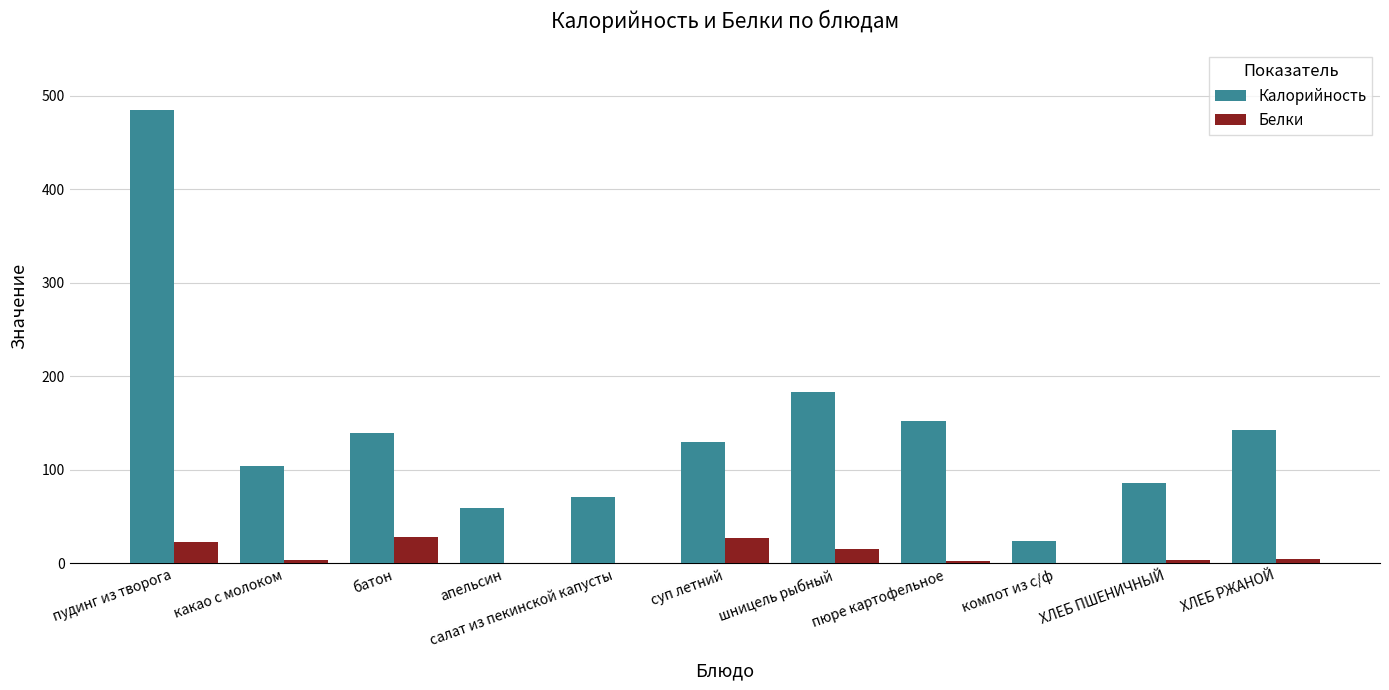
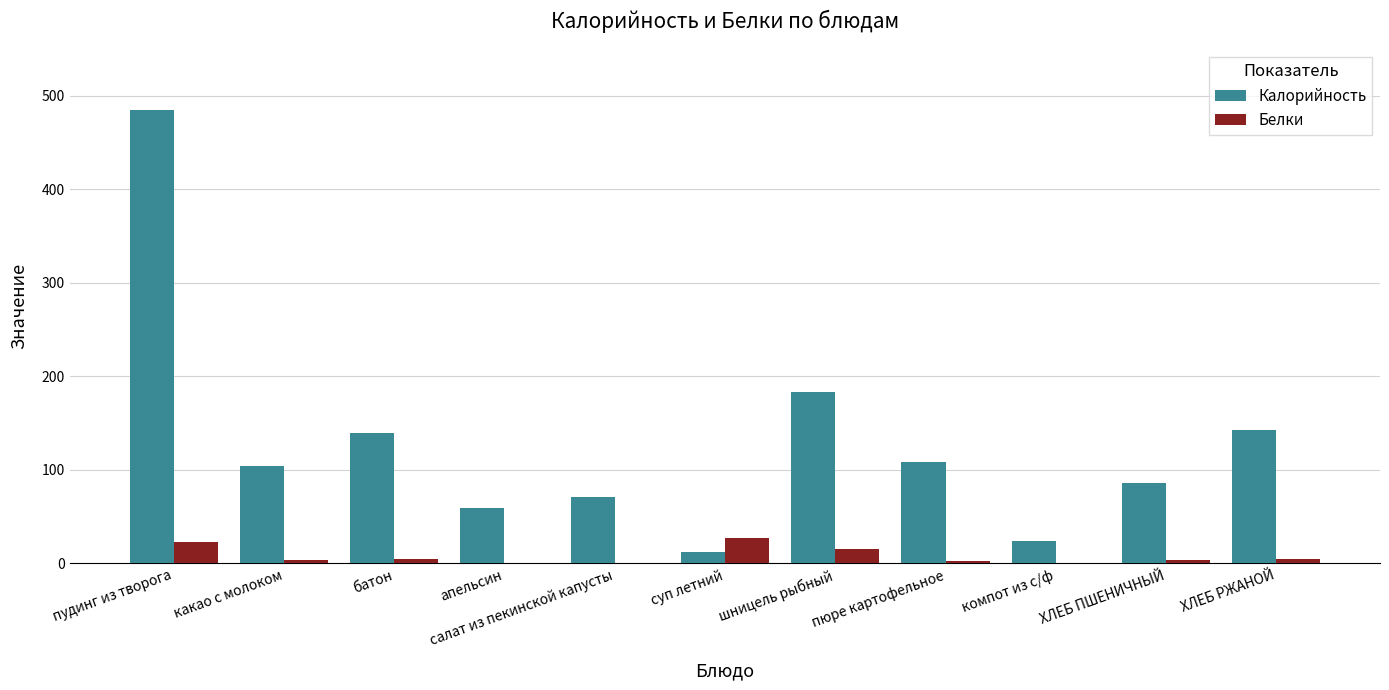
Белки, батон: 30 -> 10
Калорийность, суп летний: 130 -> 10
Калорийность, пюре картофельное: 150 -> 110
